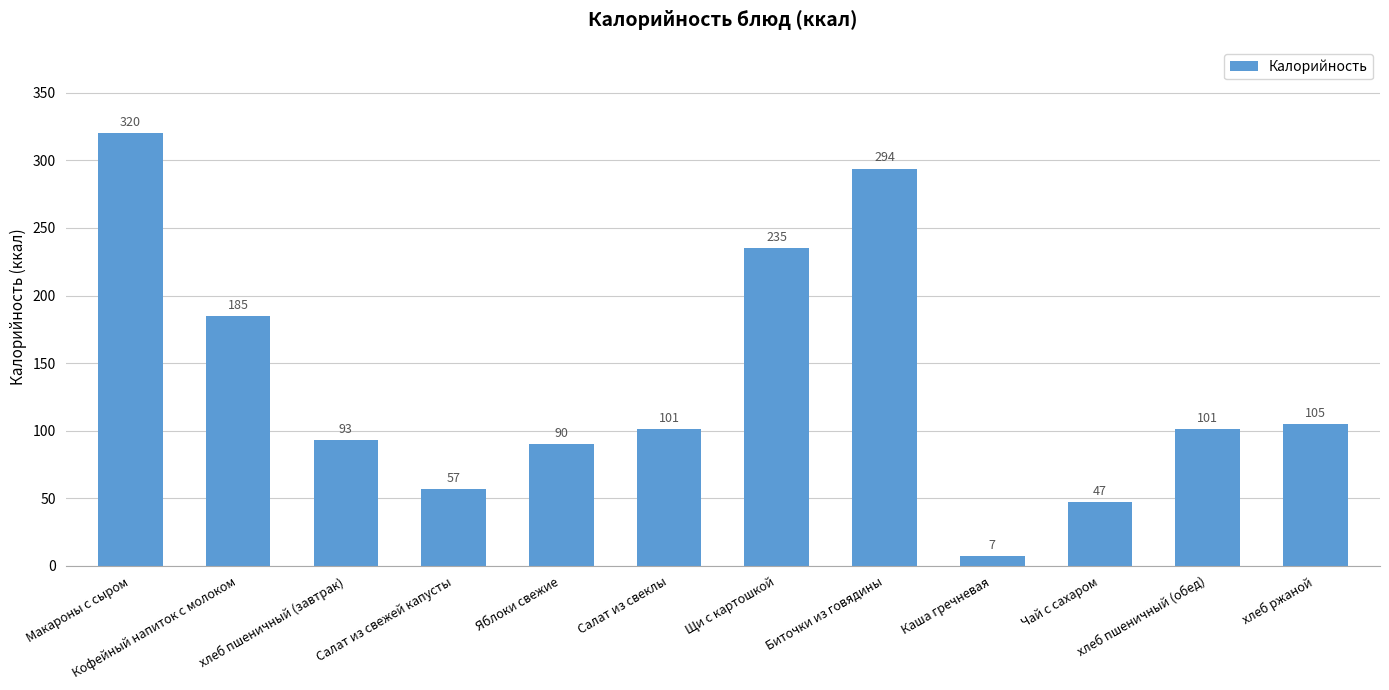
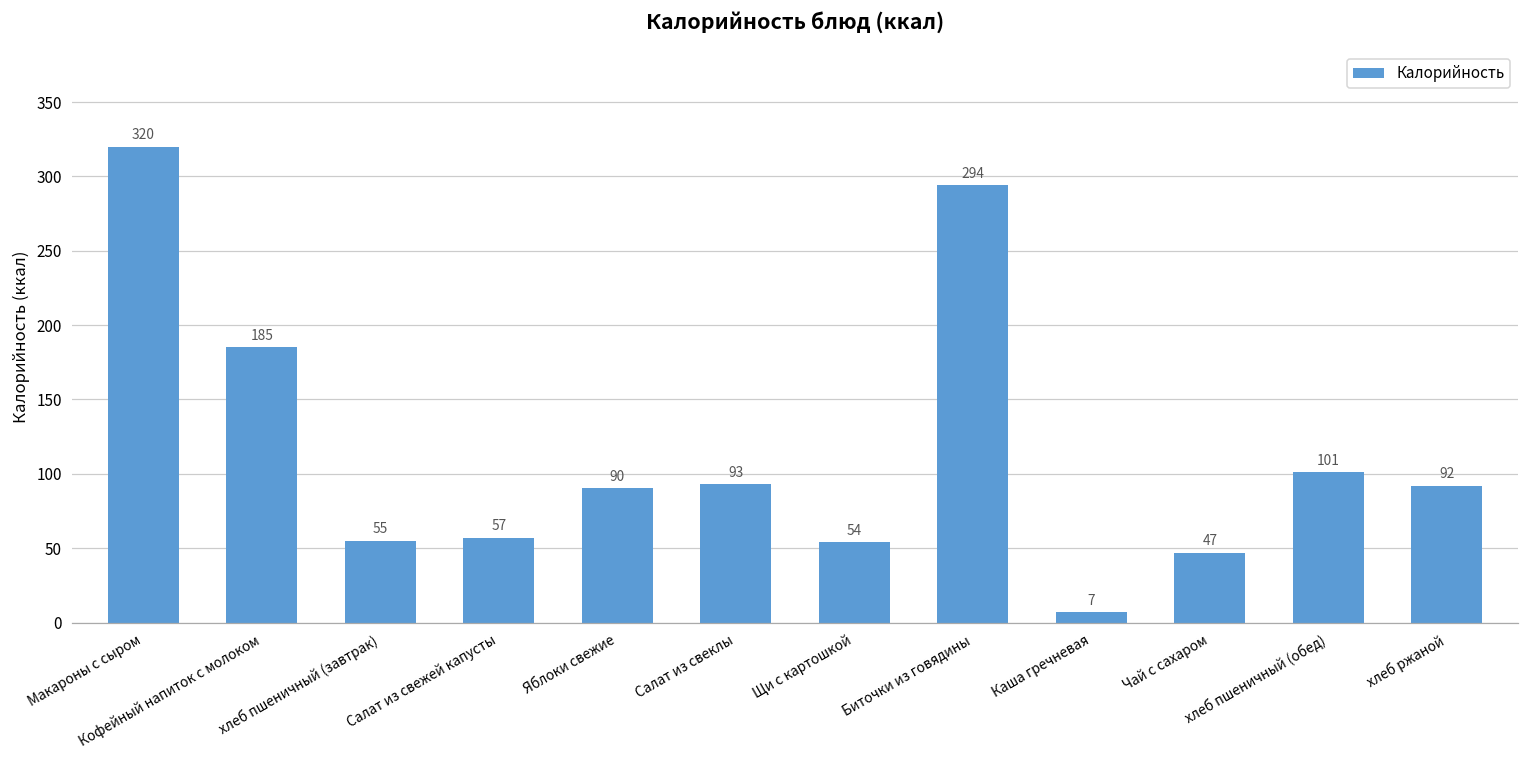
хлеб пшеничный (завтрак): 93 -> 55
Салат из свеклы: 101 -> 93
Щи с картошкой: 235 -> 54
хлеб ржаной: 105 -> 92
